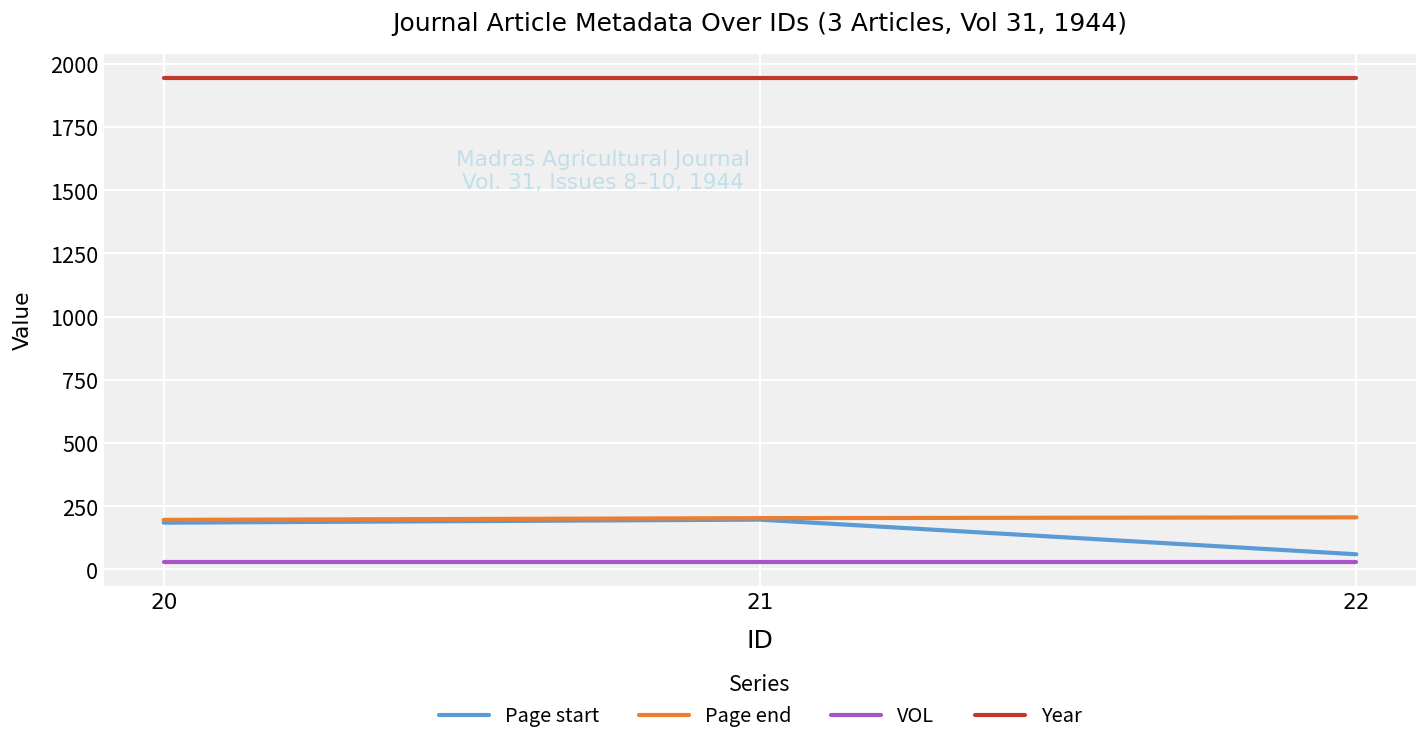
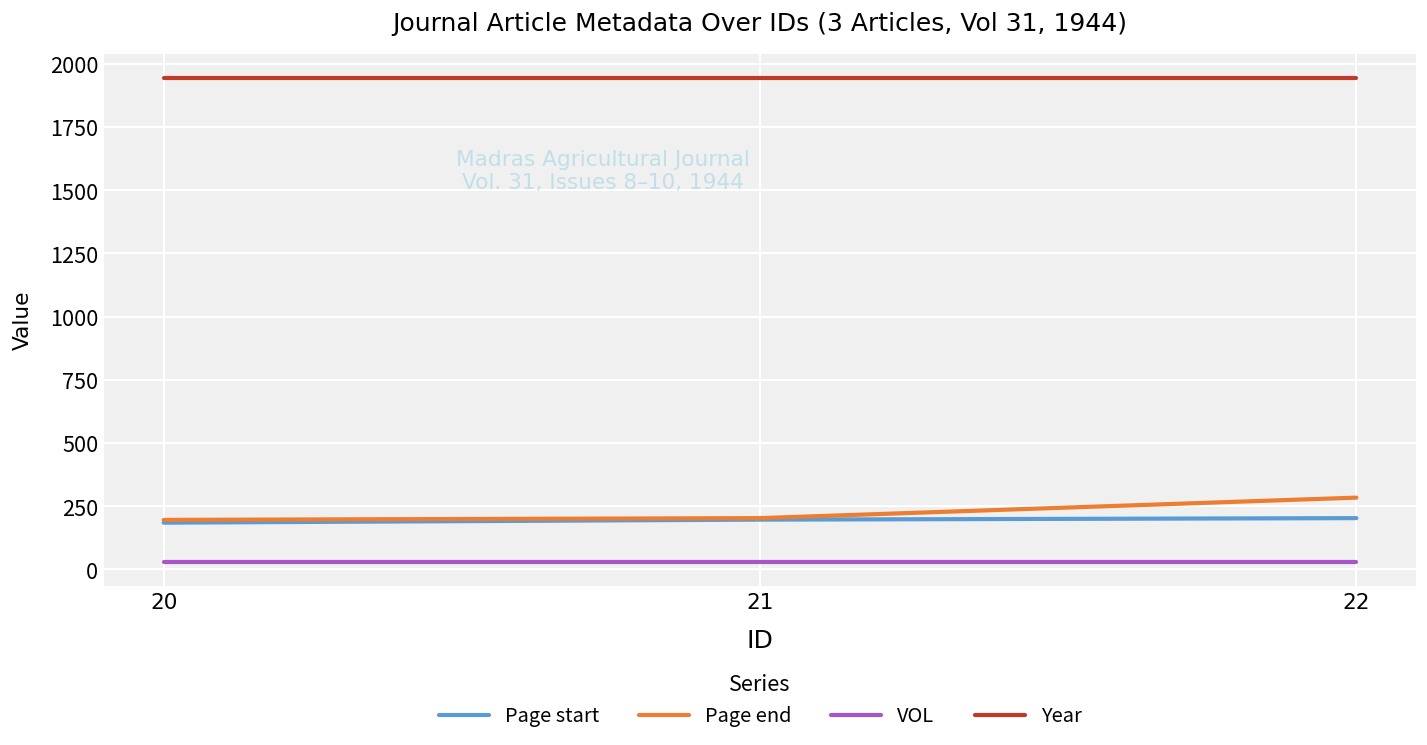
Page start, 22: 60 -> 200
Page end, 22: 210 -> 280
